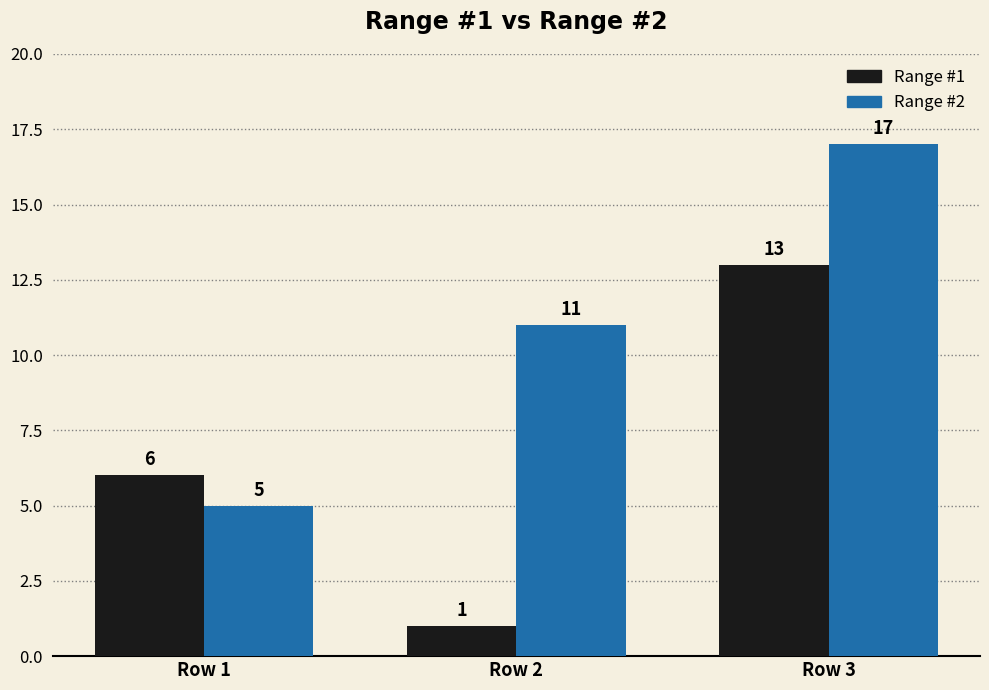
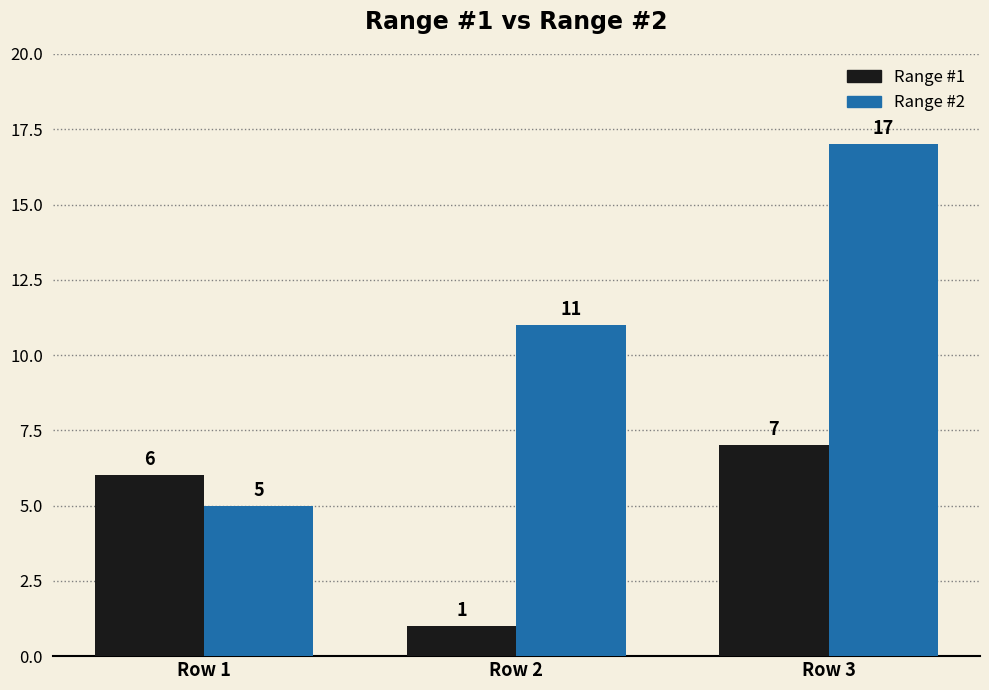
Range #1, Row 3: 13 -> 7
